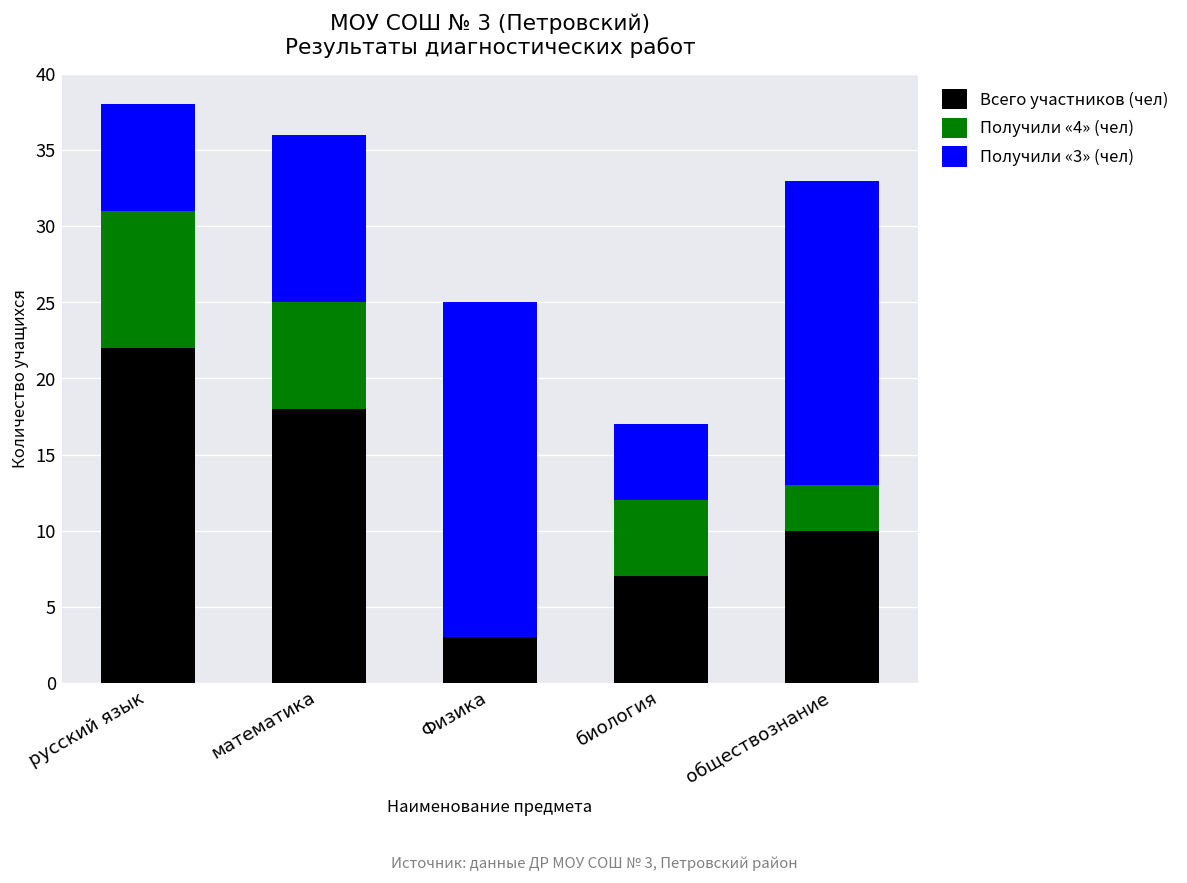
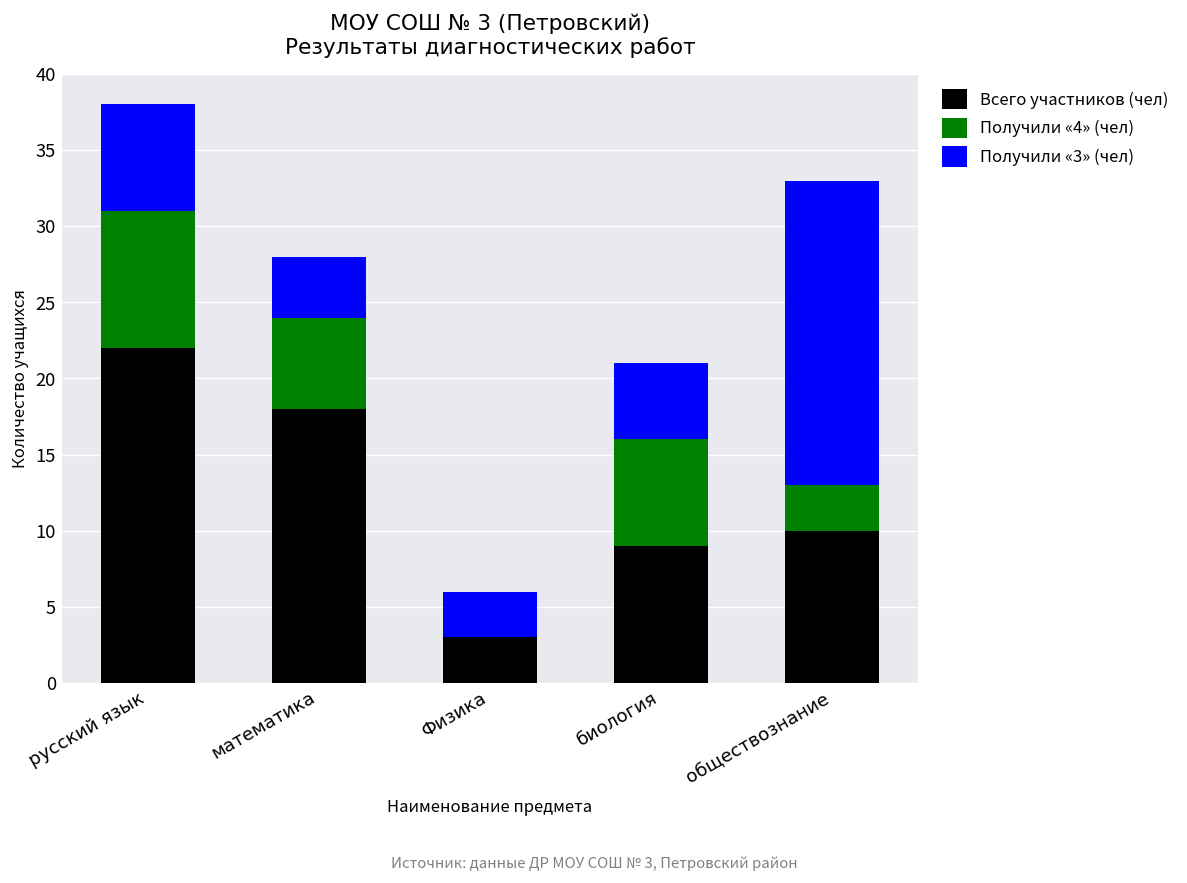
Получили «4» (чел), математика: 7 -> 6
Получили «3» (чел), математика: 11 -> 4
Получили «3» (чел), Физика: 22 -> 3
Всего участников (чел), биология: 7 -> 9
Получили «4» (чел), биология: 5 -> 7
